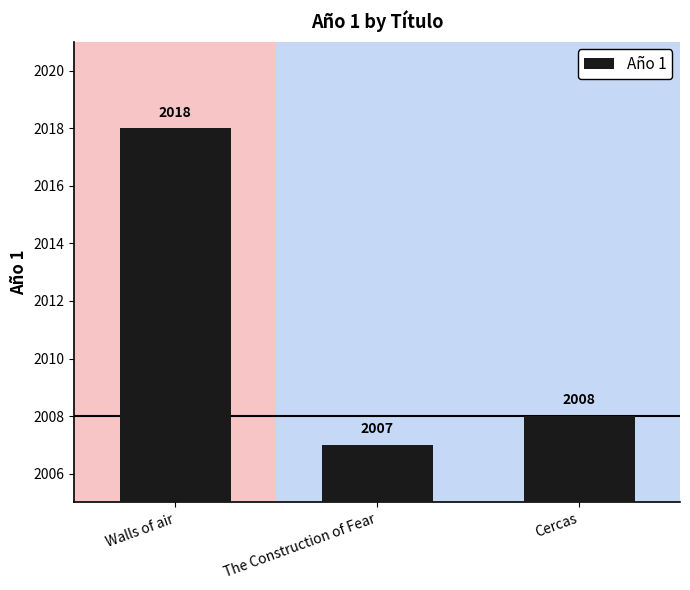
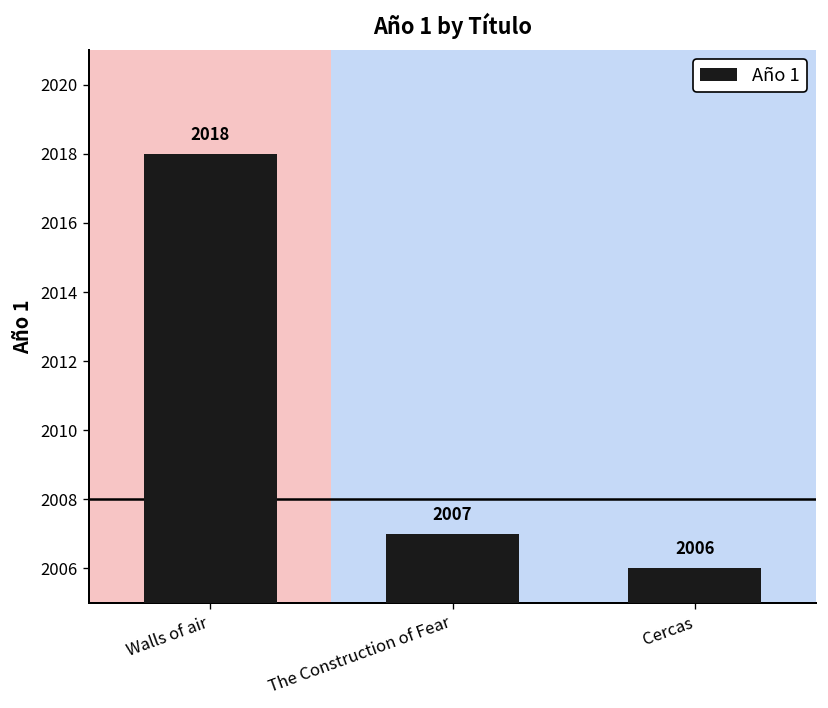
Cercas: 2008 -> 2006
